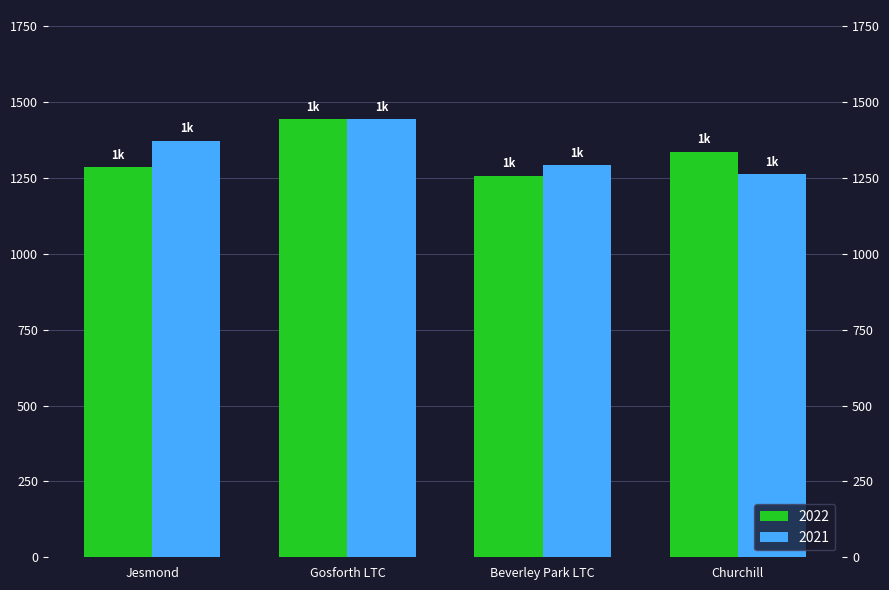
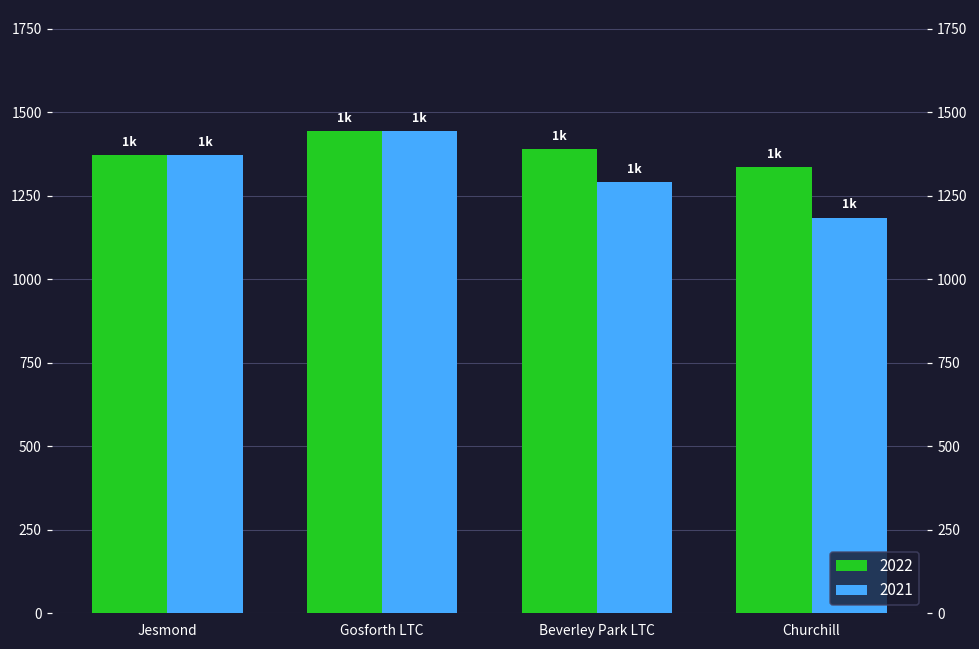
2022, Jesmond: 1290 -> 1370
2022, Beverley Park LTC: 1260 -> 1390
2021, Churchill: 1260 -> 1190
